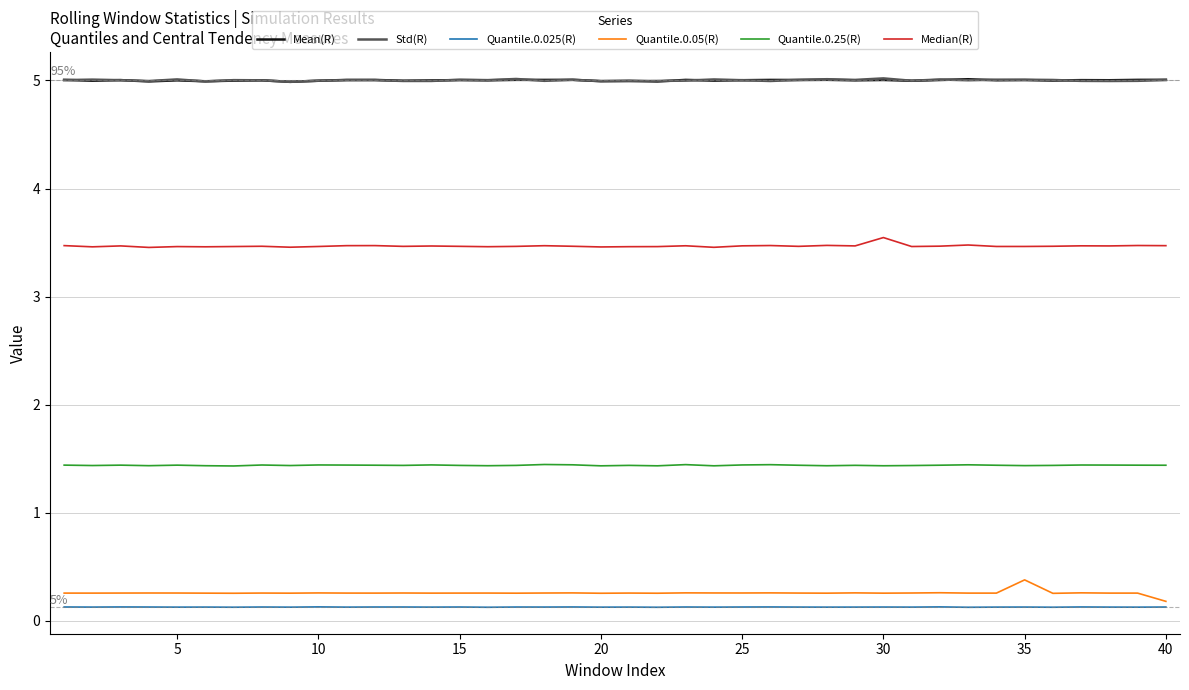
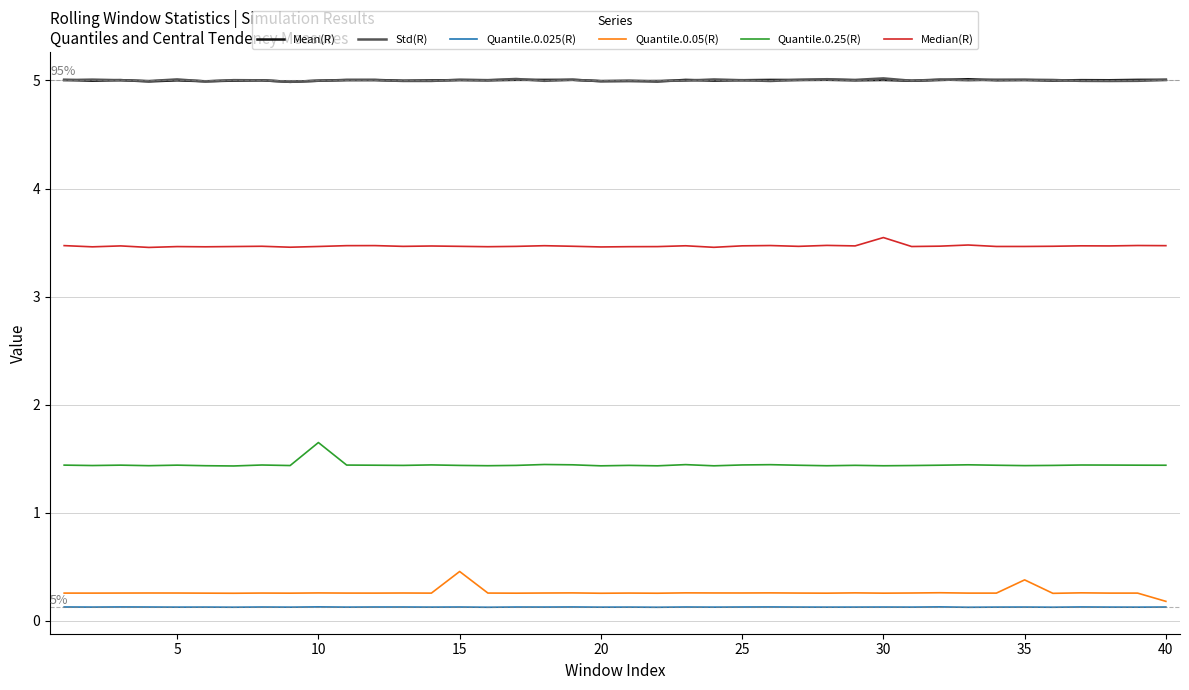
Quantile.0.25(R), 10: 1.44 -> 1.65
Quantile.0.05(R), 15: 0.26 -> 0.46
